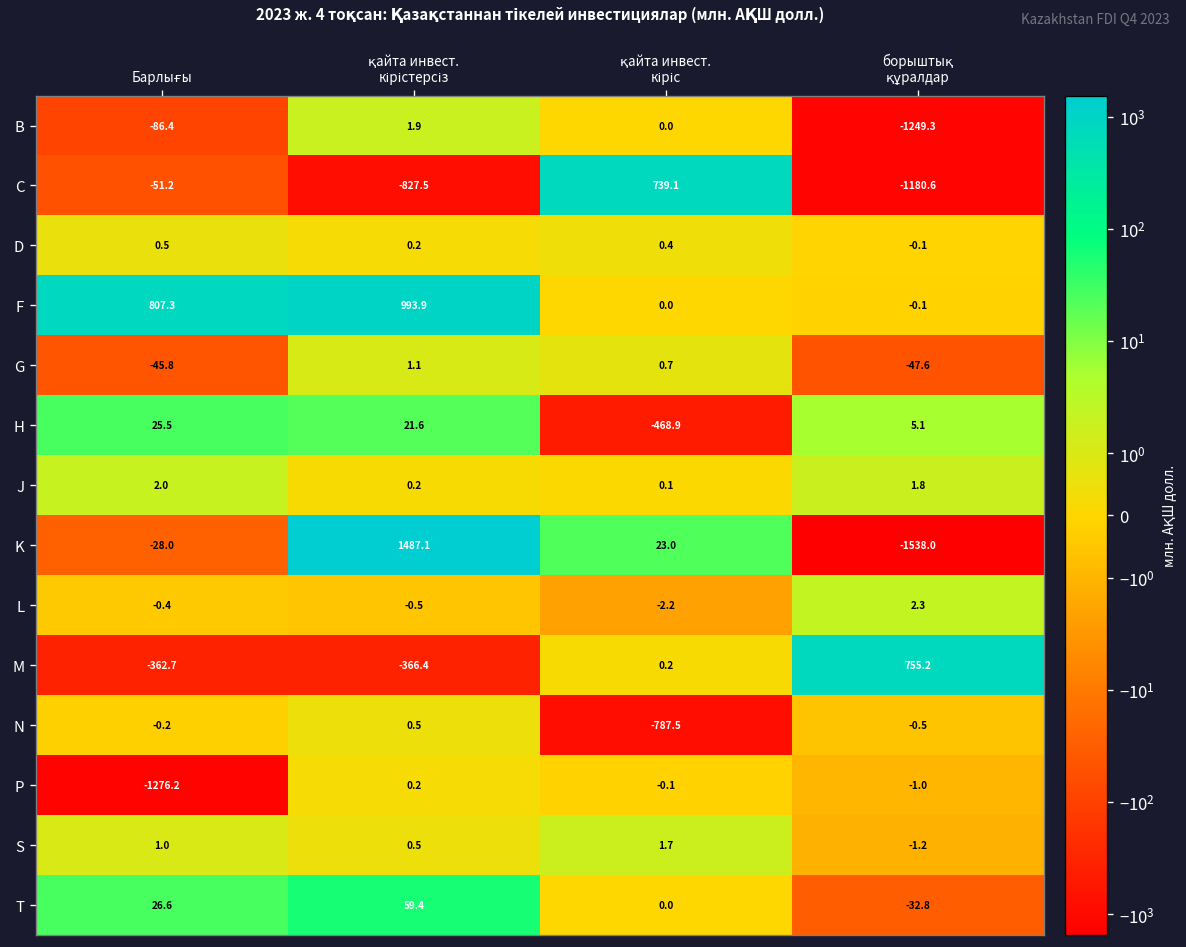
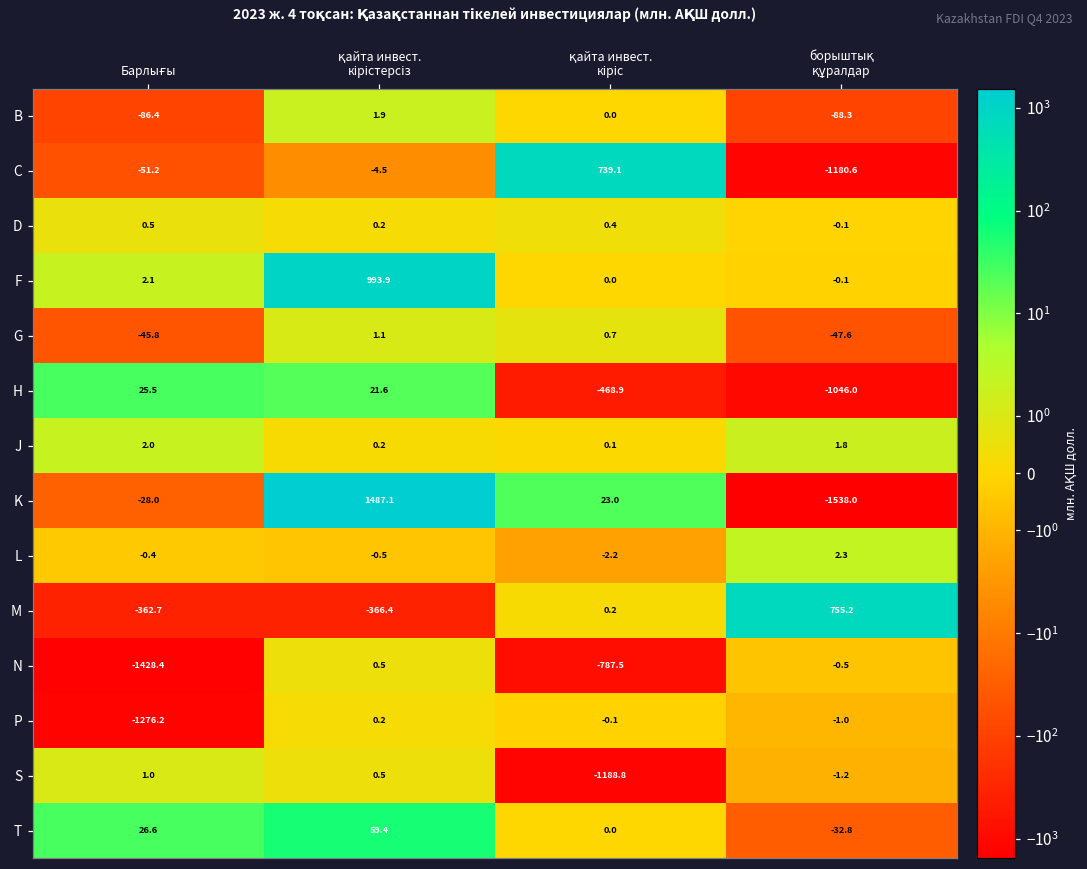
B, борыштық құралдар: -1249.3 -> -88.3
C, қайта инвест. кірістерсіз: -827.5 -> -4.5
F, Барлығы: 807.3 -> 2.1
H, борыштық құралдар: 5.1 -> -1046.0
N, Барлығы: -0.2 -> -1428.4
S, қайта инвест. кіріс: 1.7 -> -1188.8
